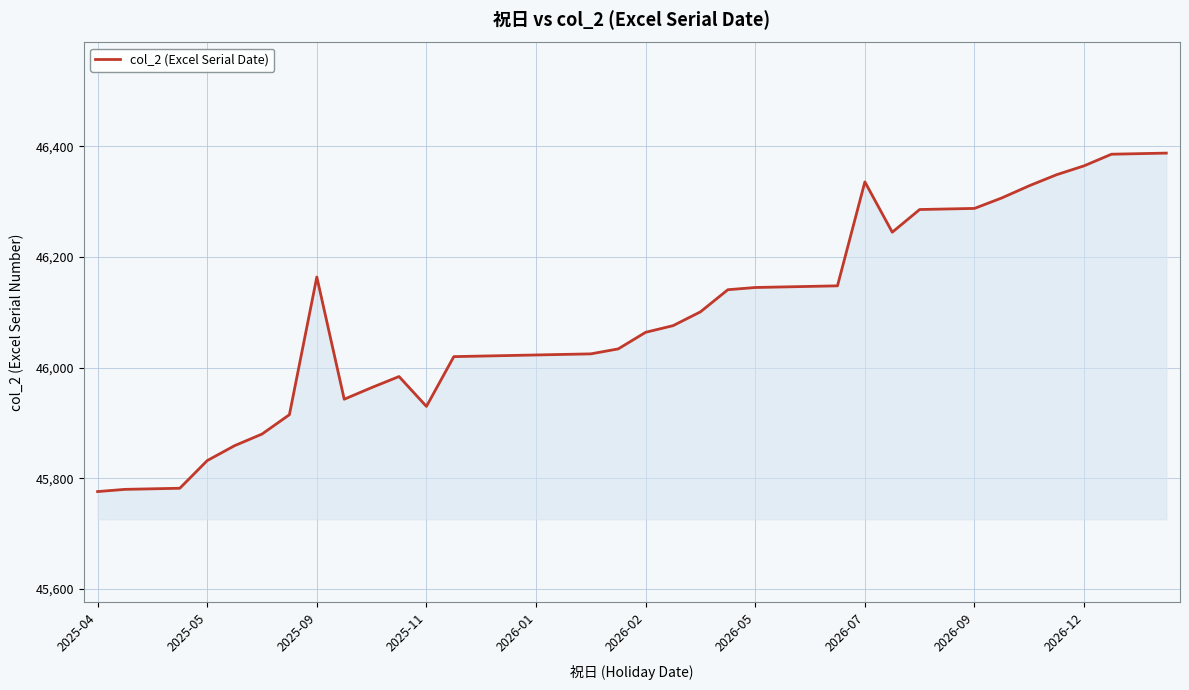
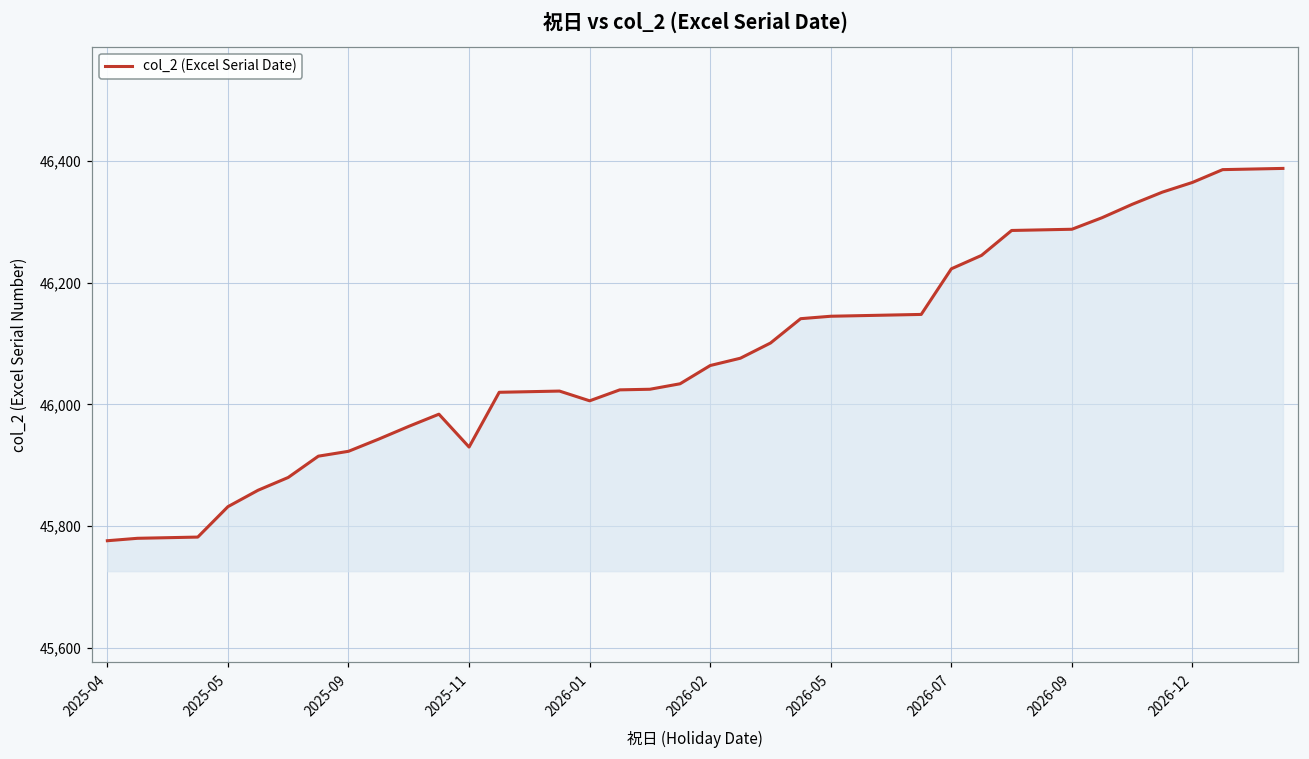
2025-09: 46,160 -> 45,920
2026-01: 46,020 -> 46,010
2026-07: 46,340 -> 46,220
